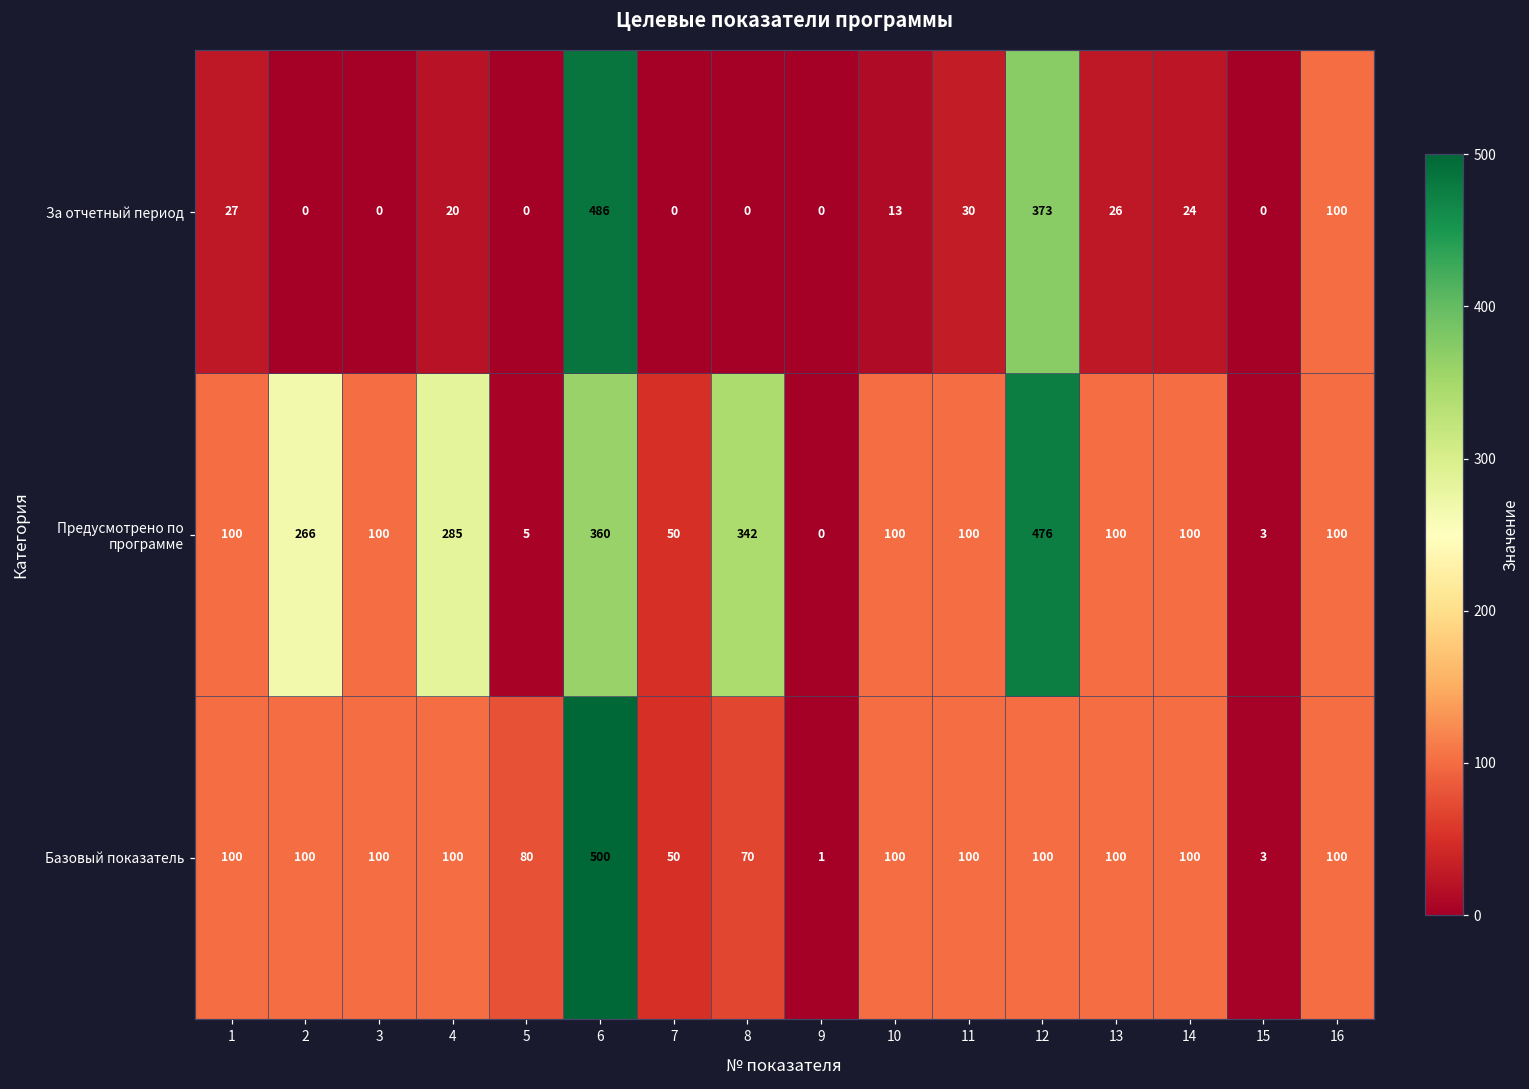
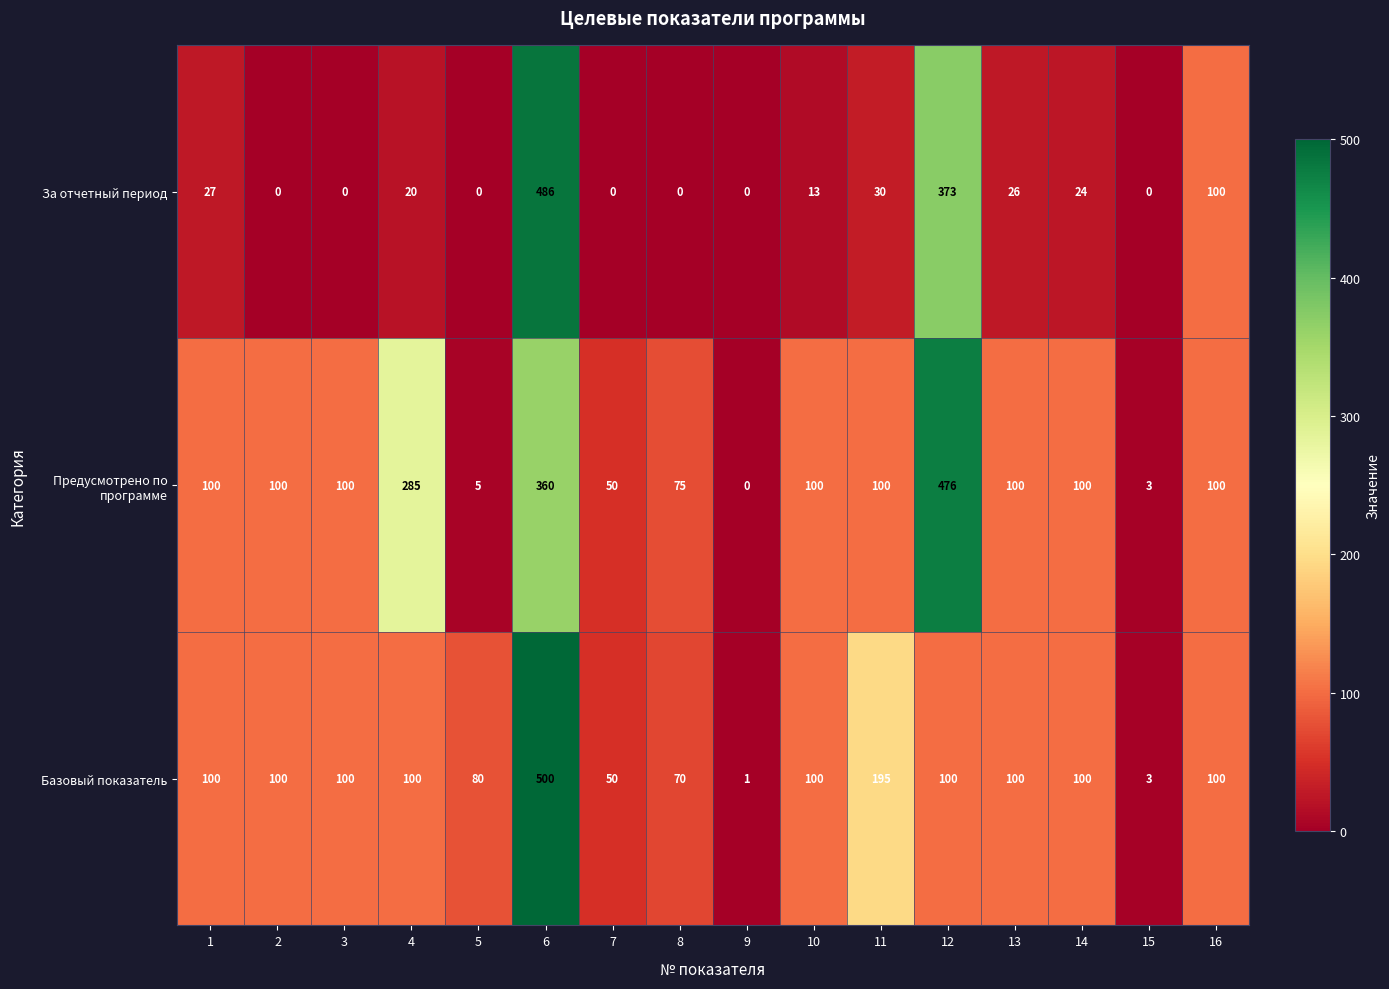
Предусмотрено по программе, 2: 266 -> 100
Предусмотрено по программе, 8: 342 -> 75
Базовый показатель, 11: 100 -> 195
